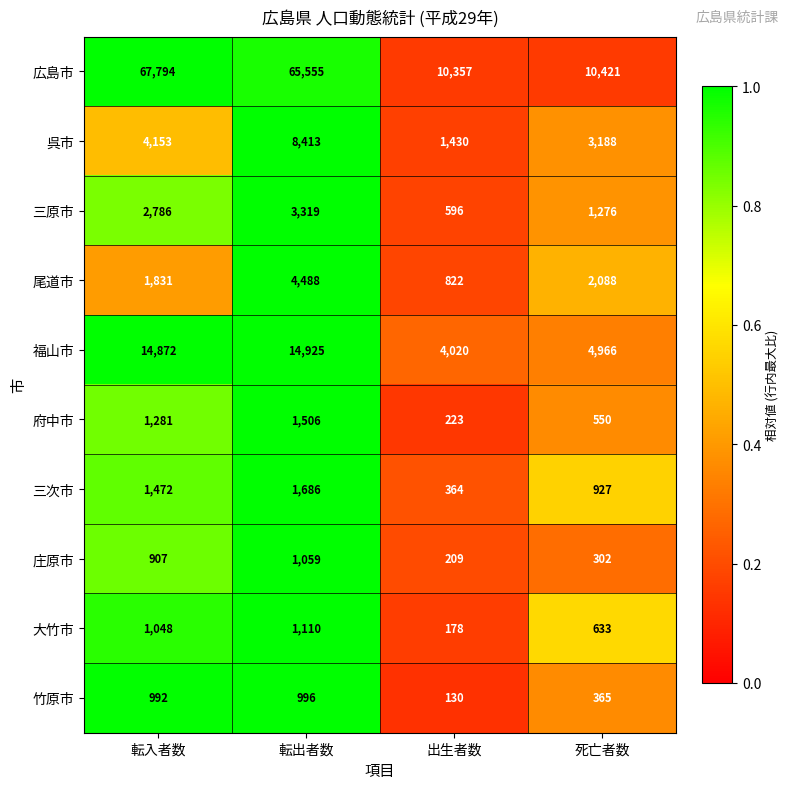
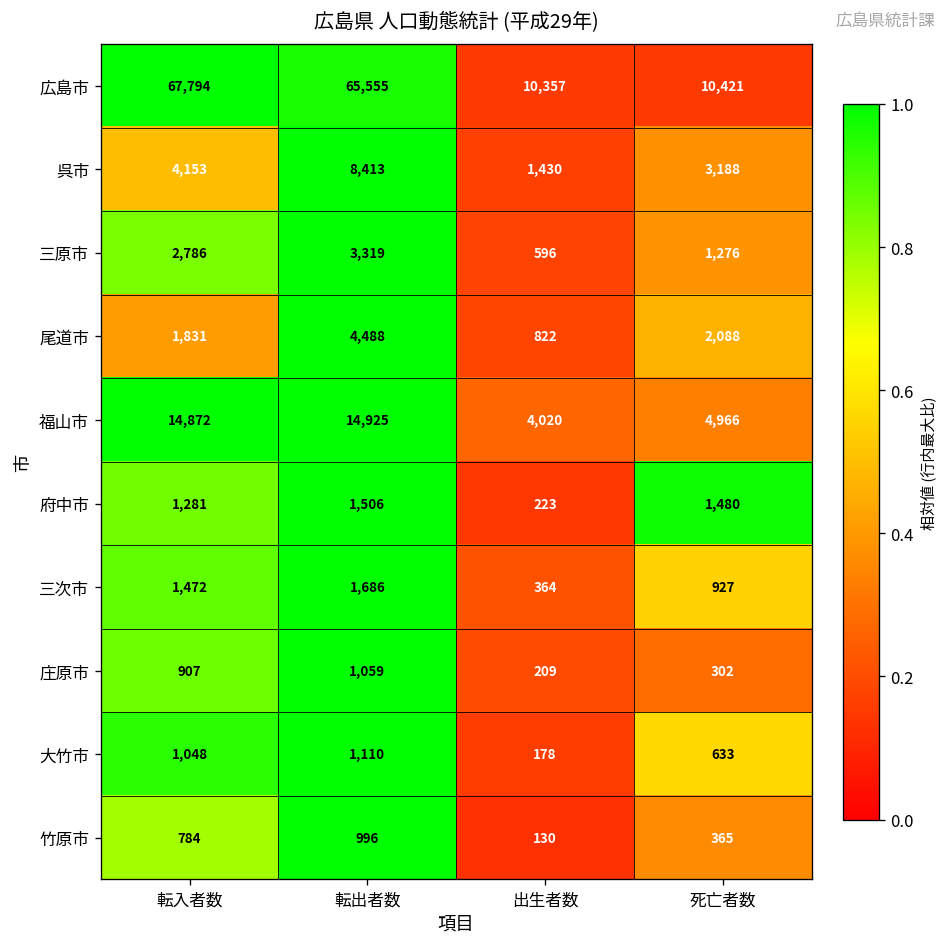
府中市, 死亡者数: 550 -> 1,480
竹原市, 転入者数: 992 -> 784
